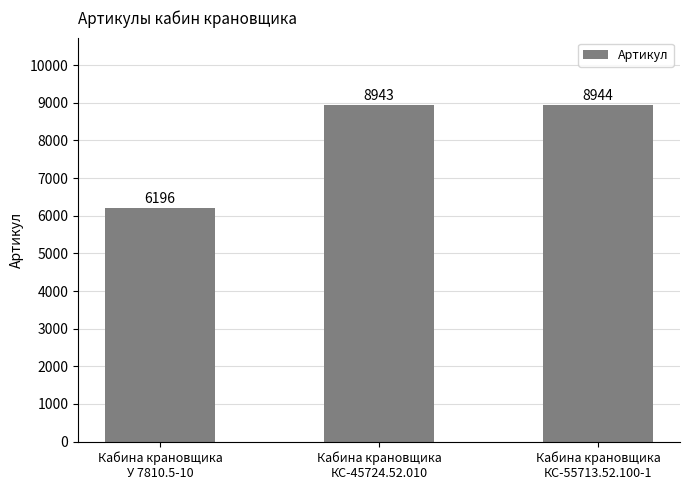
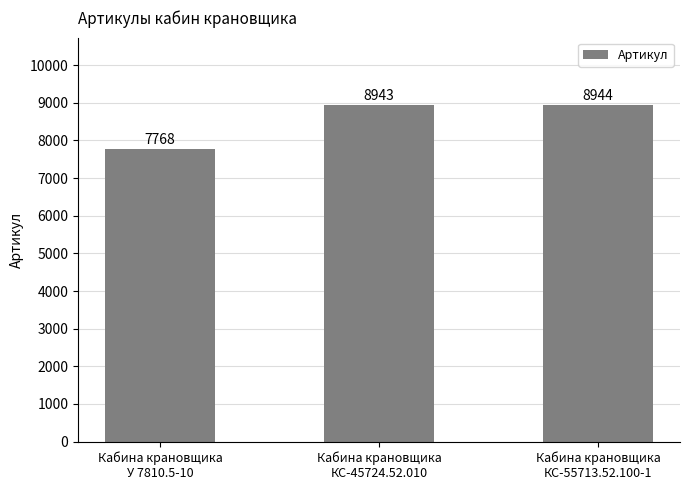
Кабина крановщика У 7810.5-10: 6196 -> 7768
